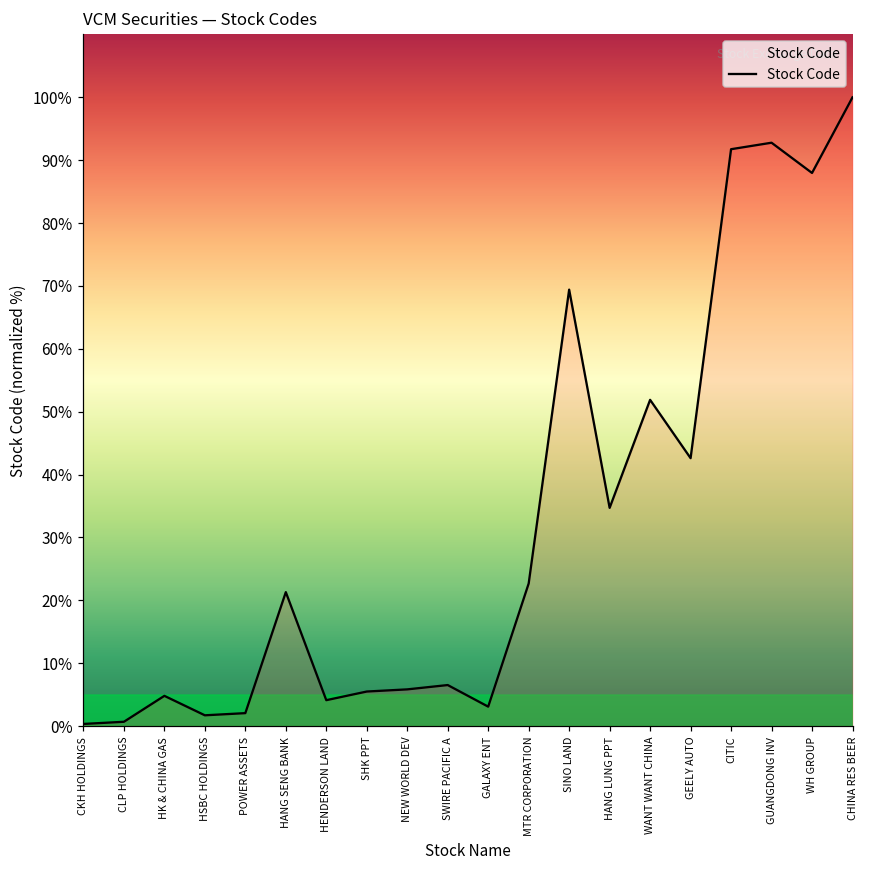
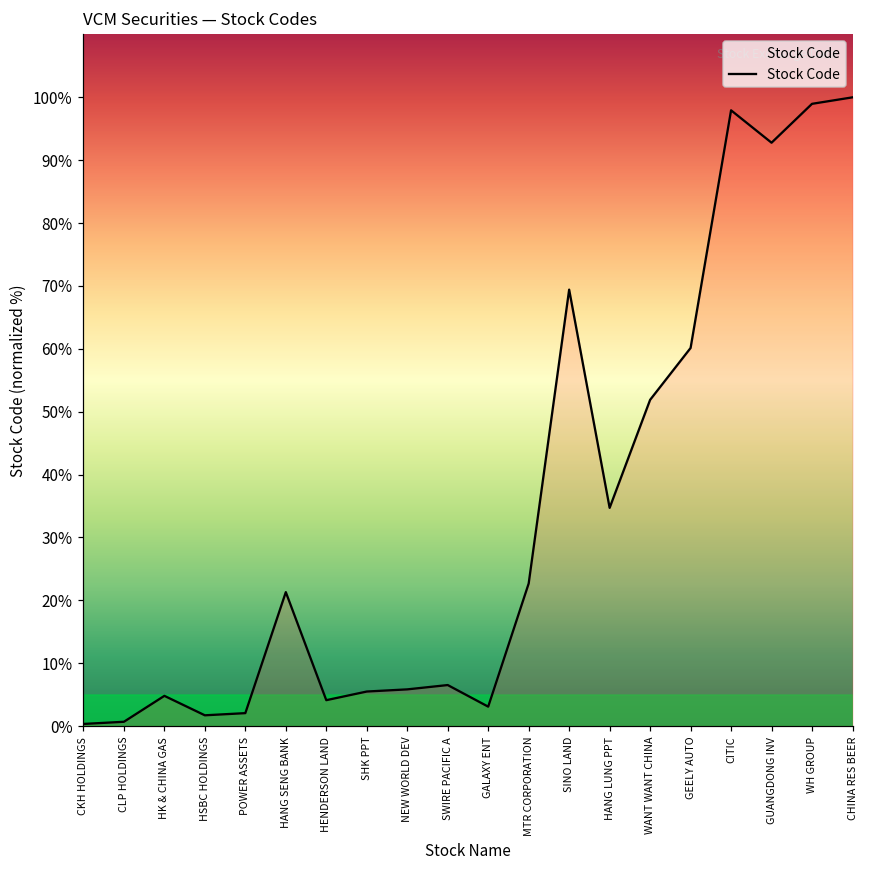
GEELY AUTO: 43% -> 60%
CITIC: 92% -> 98%
WH GROUP: 88% -> 99%
